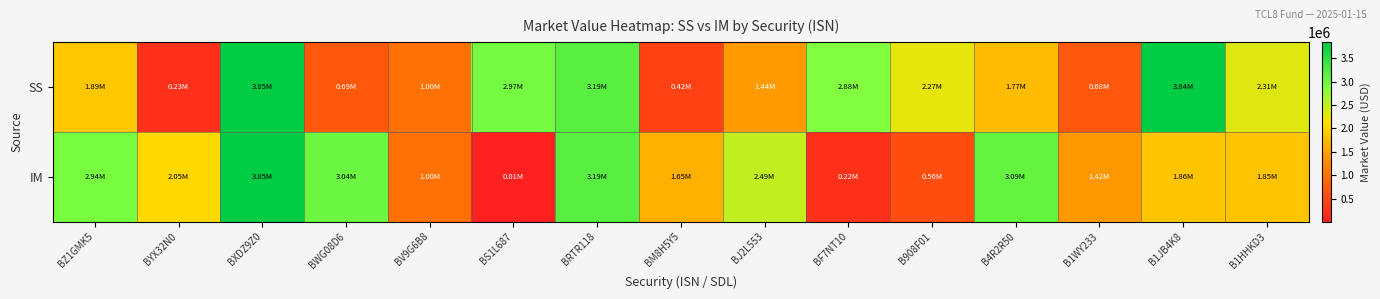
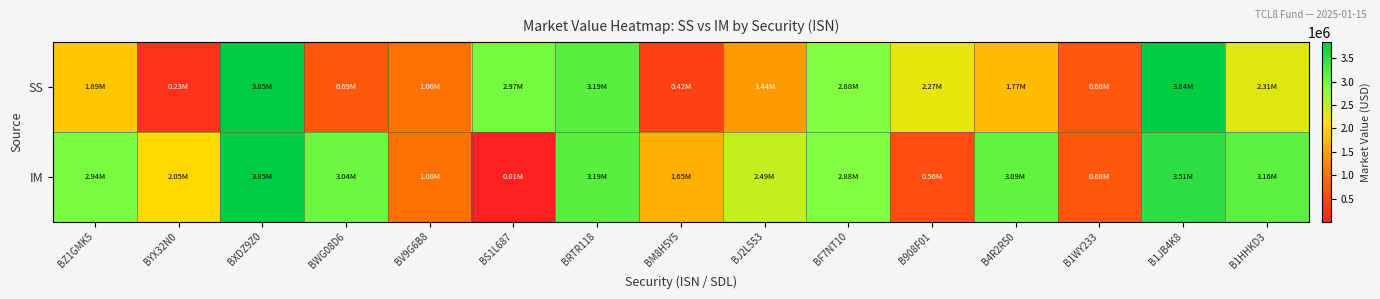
IM, BF7NT10: 0.22M -> 2.88M
IM, B1WY233: 1.42M -> 0.68M
IM, B1JB4K8: 1.86M -> 3.51M
IM, B1HHKD3: 1.85M -> 3.16M
